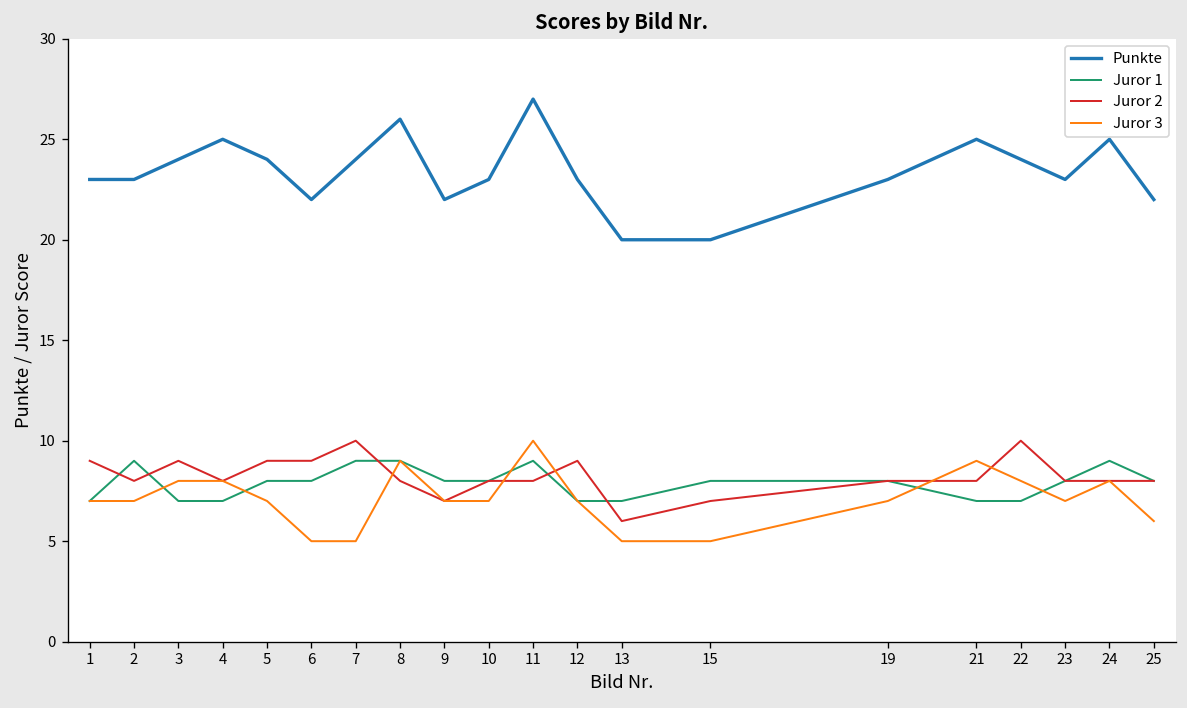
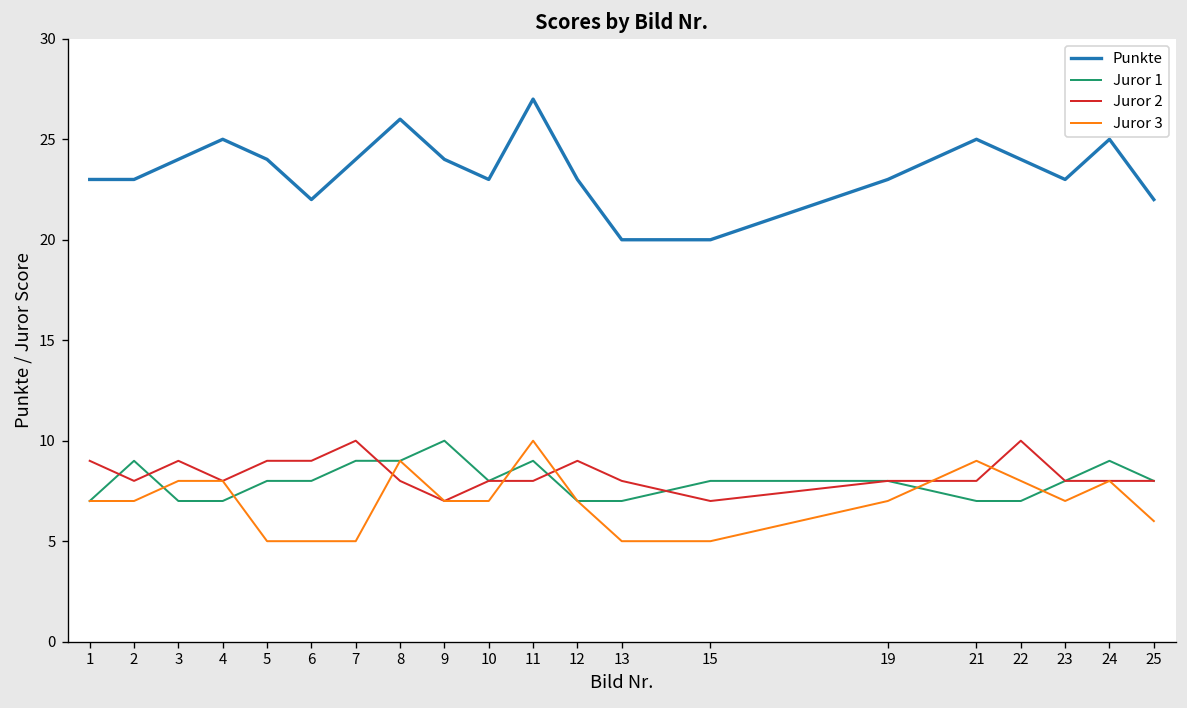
Juror 3, 5: 7 -> 5
Punkte, 9: 22 -> 24
Juror 1, 9: 8 -> 10
Juror 2, 13: 6 -> 8
